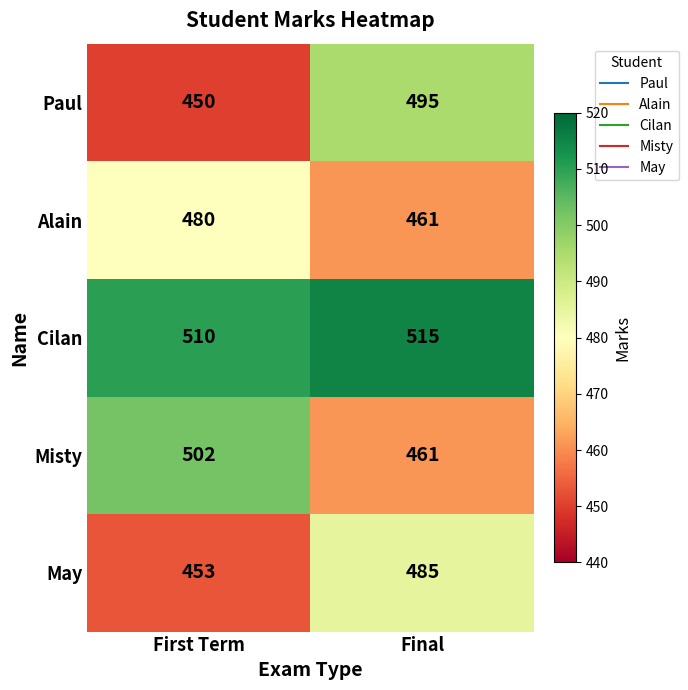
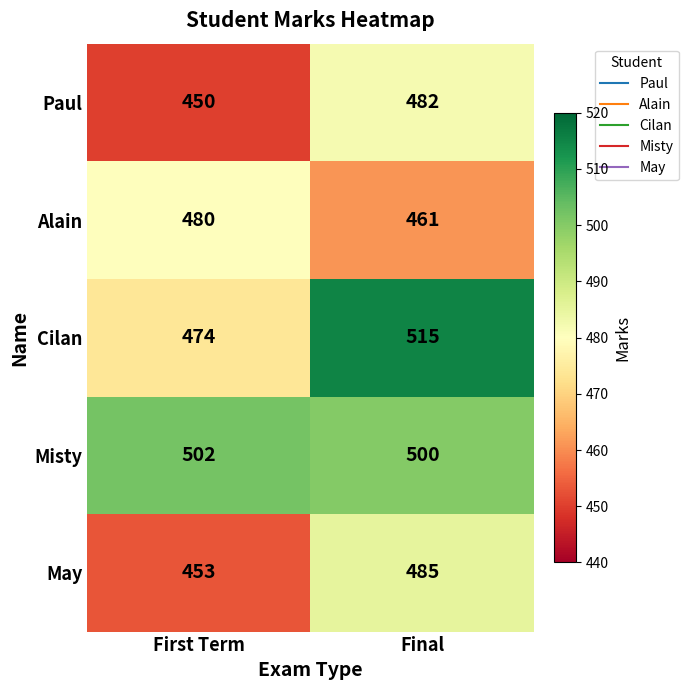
Paul, Final: 495 -> 482
Cilan, First Term: 510 -> 474
Misty, Final: 461 -> 500
